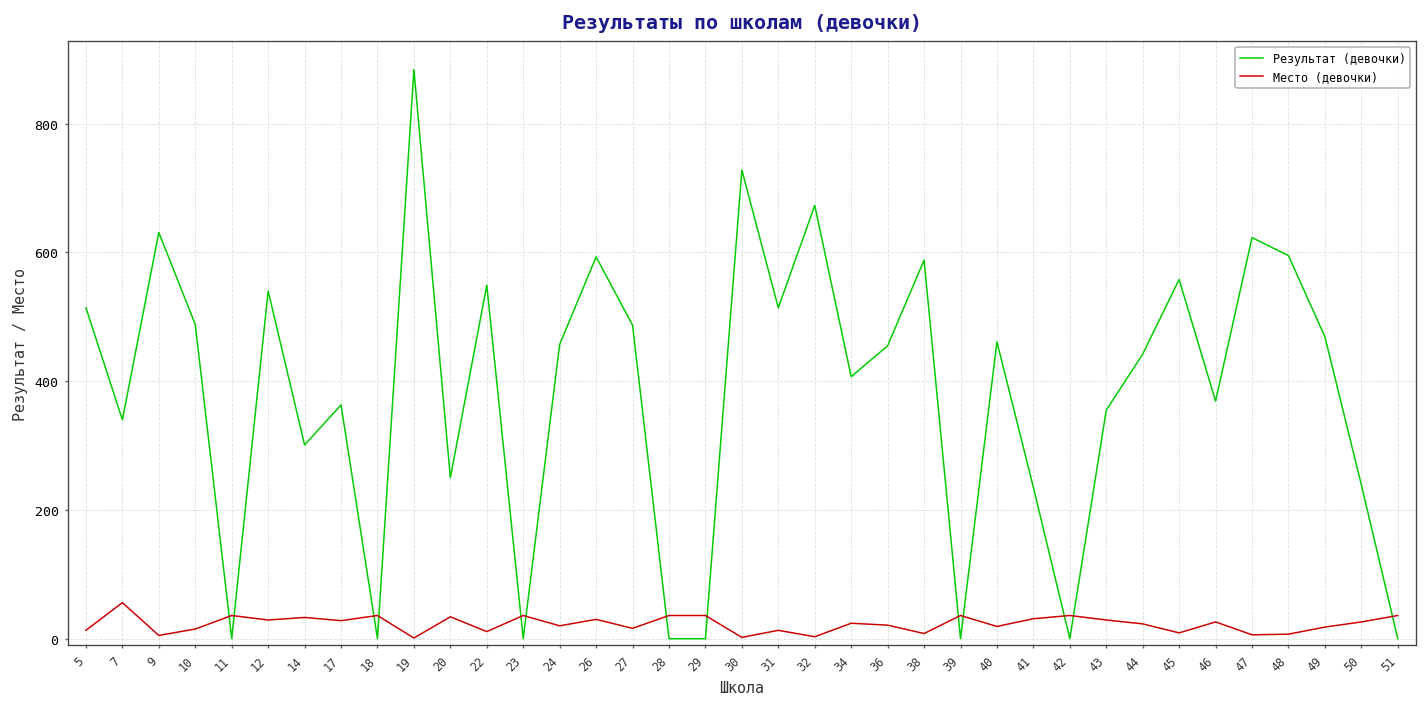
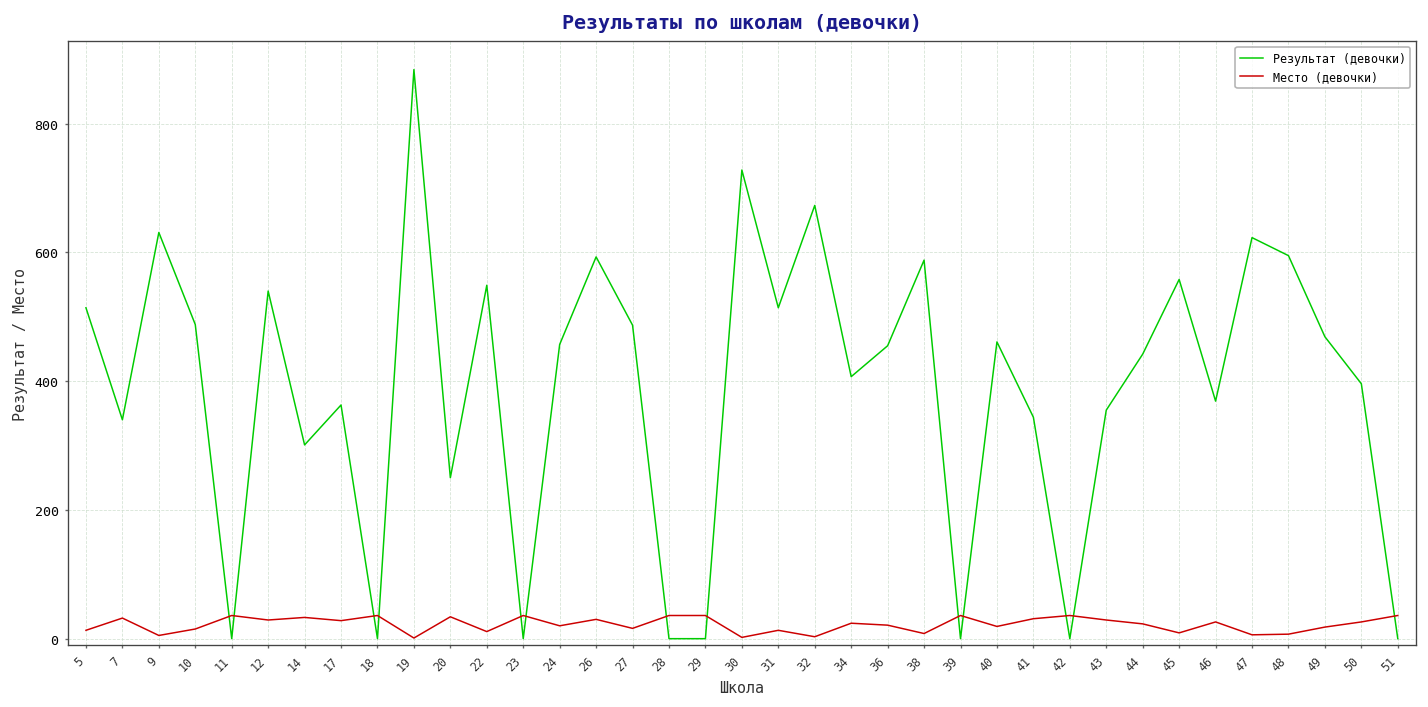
Место (девочки), 7: 60 -> 30
Результат (девочки), 41: 240 -> 340
Результат (девочки), 50: 240 -> 400
